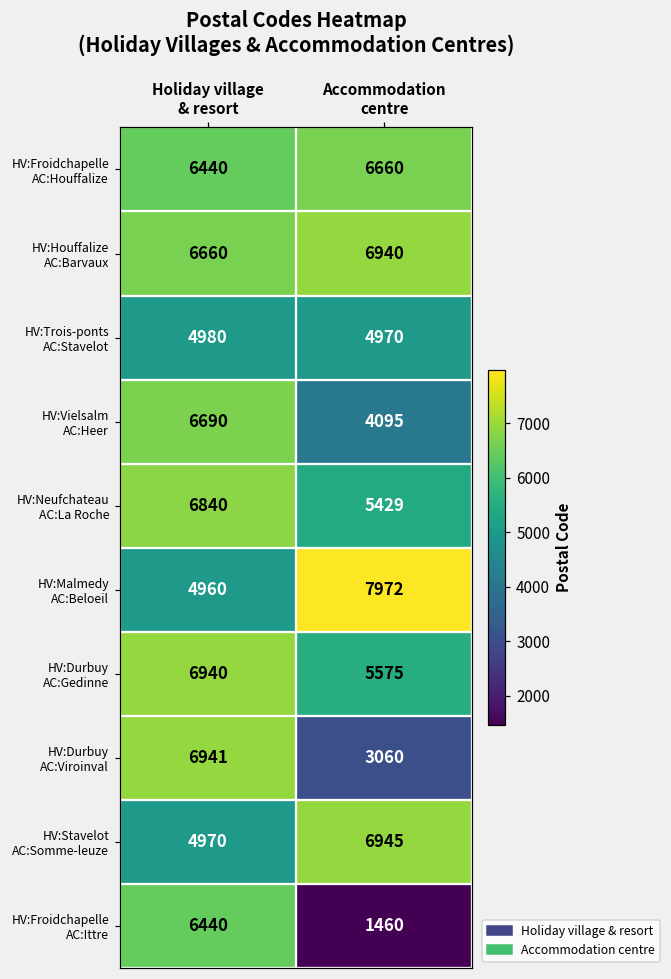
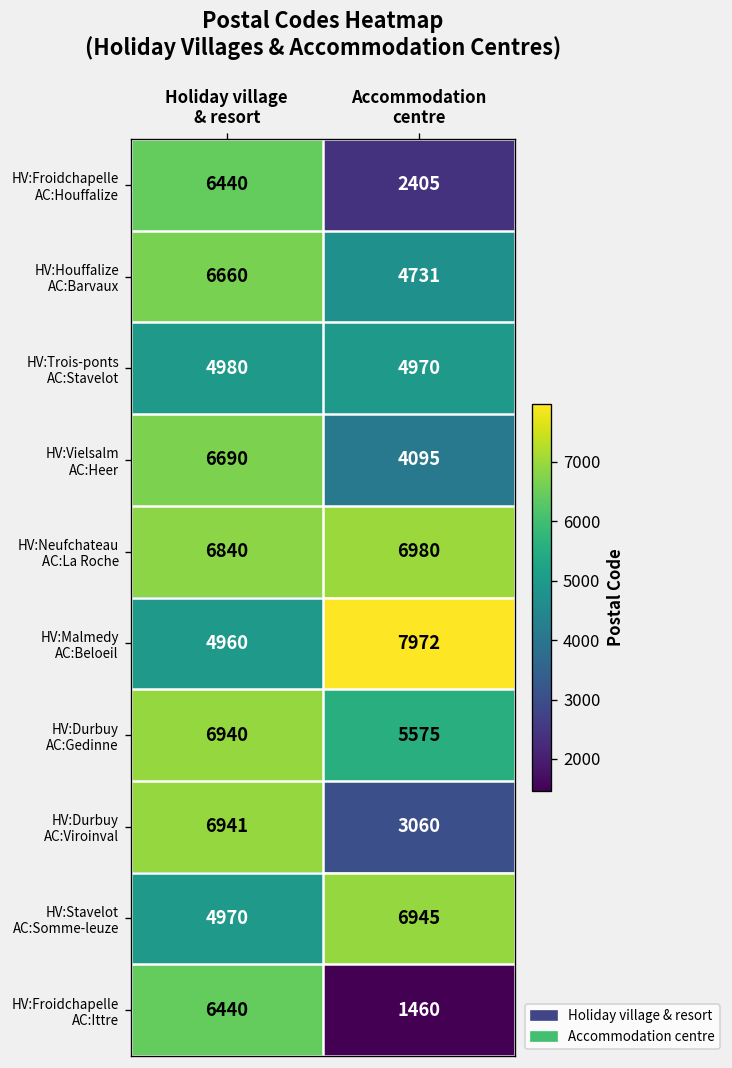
HV:Froidchapelle AC:Houffalize, Accommodation centre: 6660 -> 2405
HV:Houffalize AC:Barvaux, Accommodation centre: 6940 -> 4731
HV:Neufchateau AC:La Roche, Accommodation centre: 5429 -> 6980
